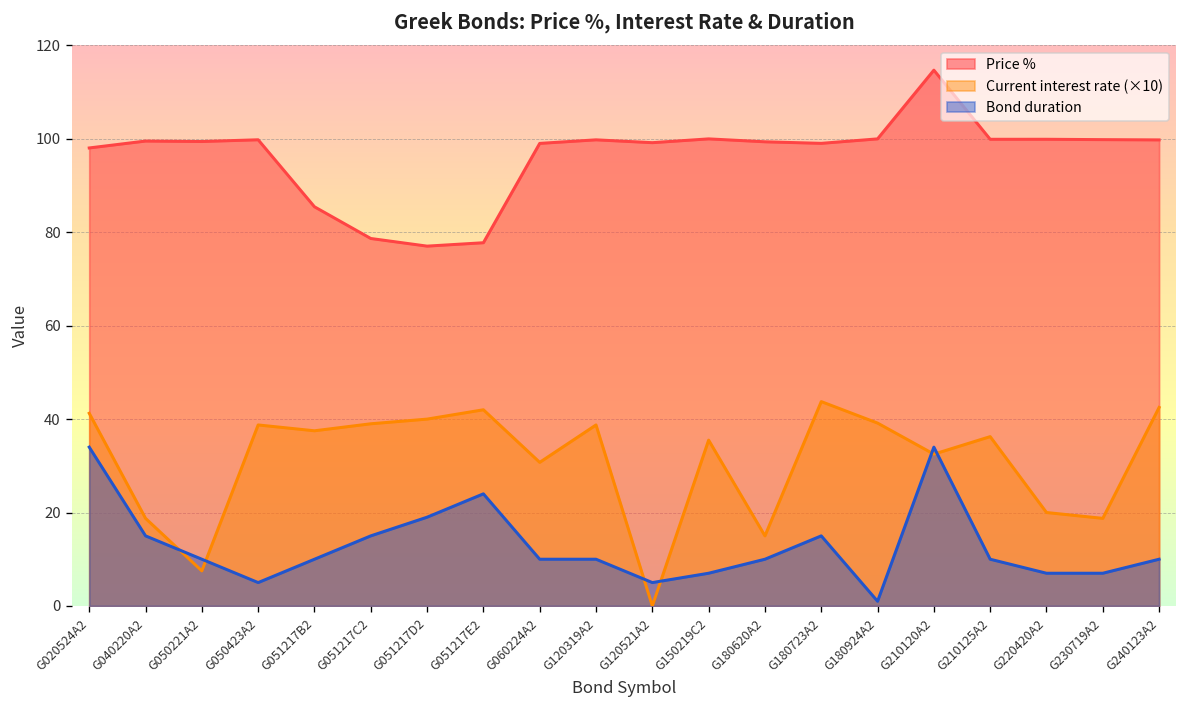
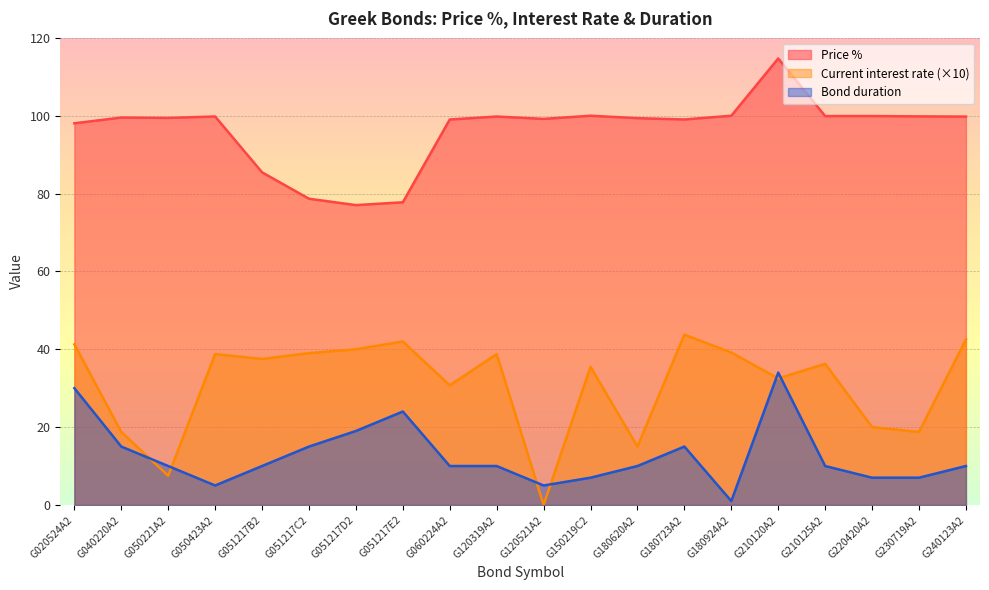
Bond duration, G020524A2: 34 -> 30
